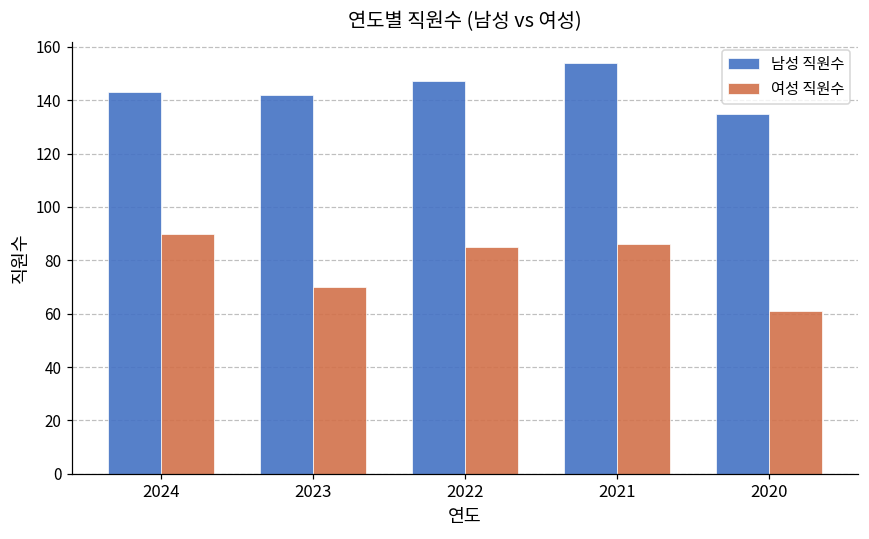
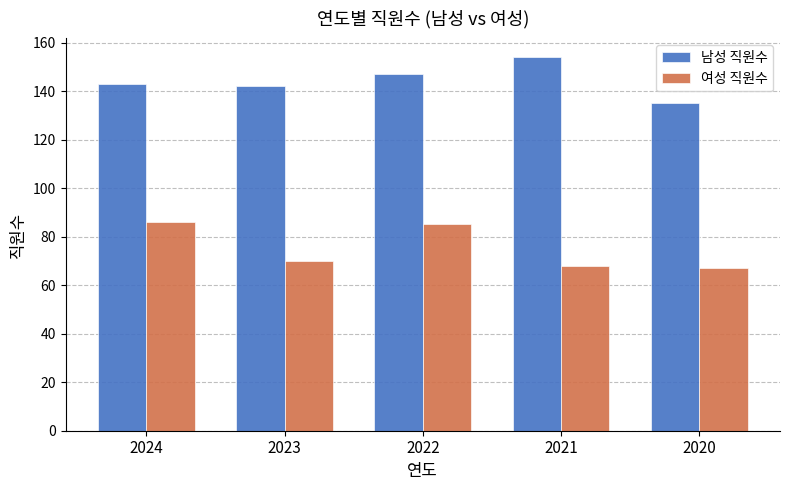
여성 직원수, 2024: 90 -> 86
여성 직원수, 2021: 86 -> 68
여성 직원수, 2020: 61 -> 67
